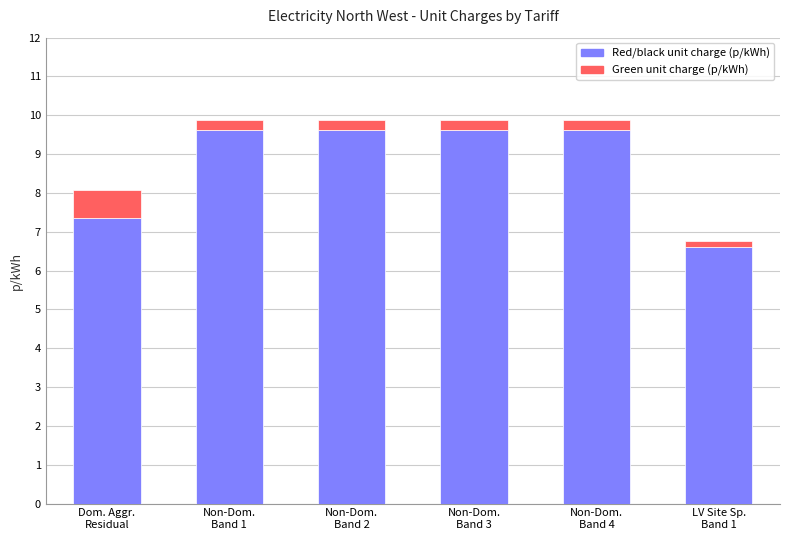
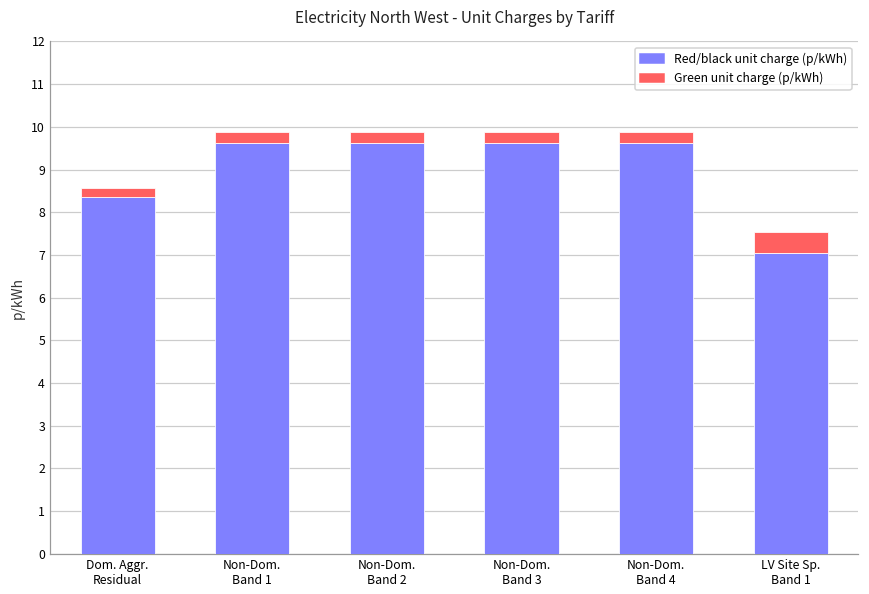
Red/black unit charge (p/kWh), Dom. Aggr. Residual: 7.3 -> 8.4
Green unit charge (p/kWh), Dom. Aggr. Residual: 0.7 -> 0.2
Red/black unit charge (p/kWh), LV Site Sp. Band 1: 6.6 -> 7.0
Green unit charge (p/kWh), LV Site Sp. Band 1: 0.2 -> 0.5
